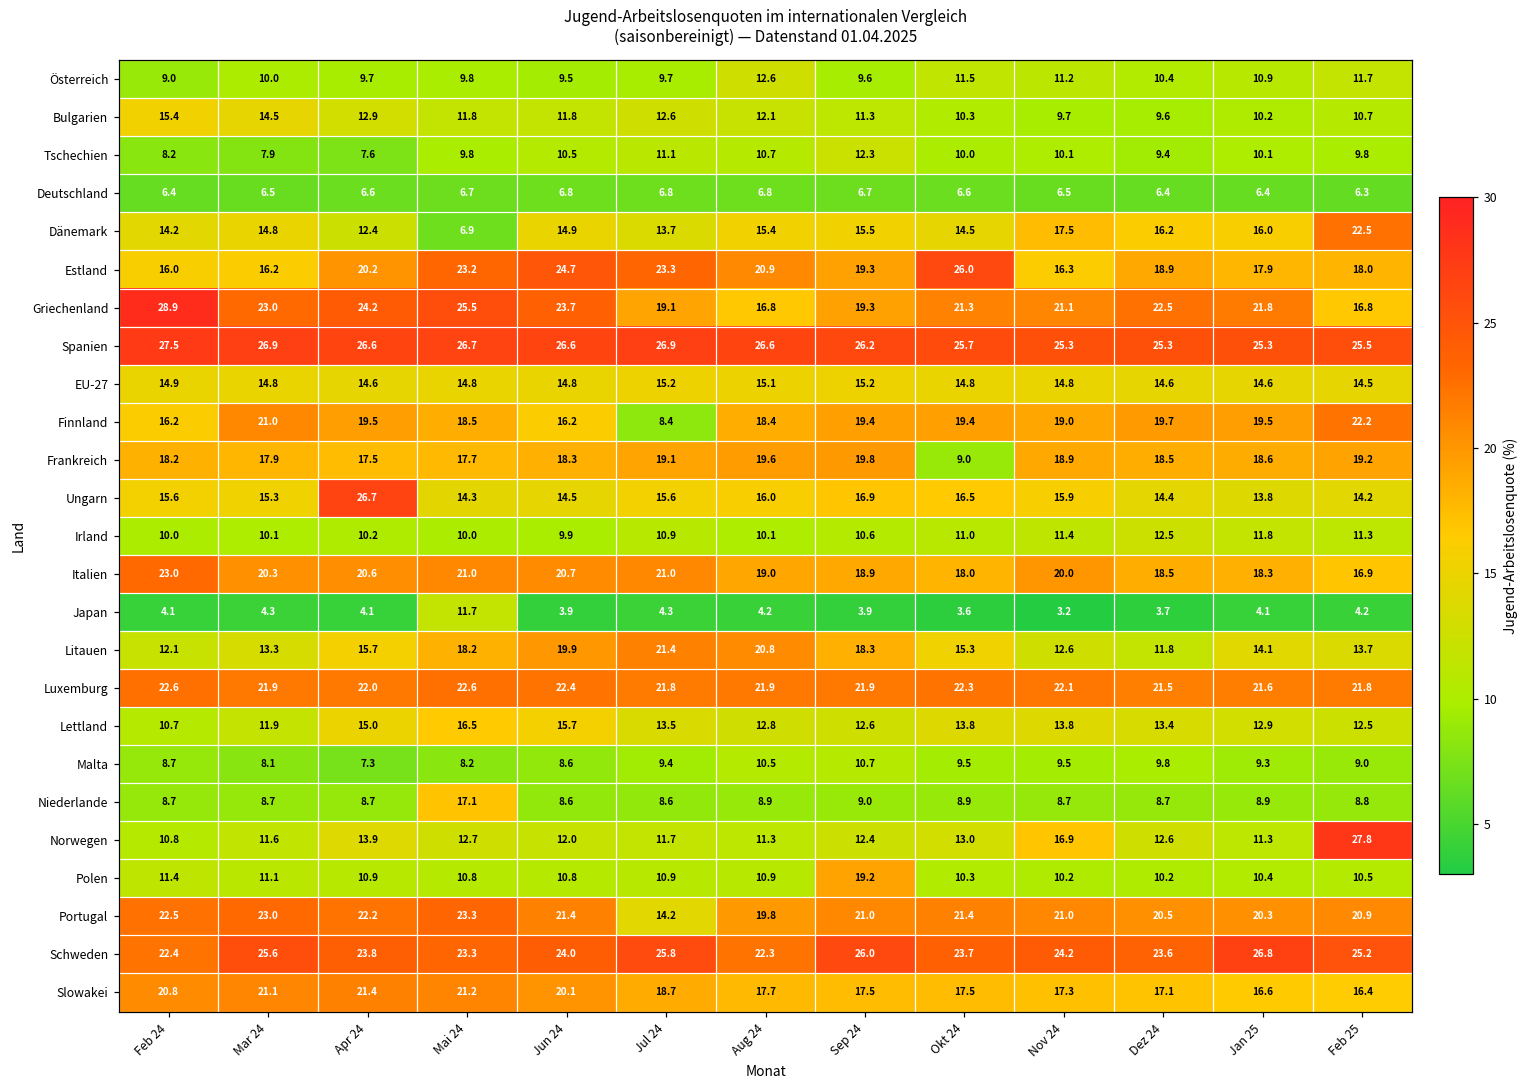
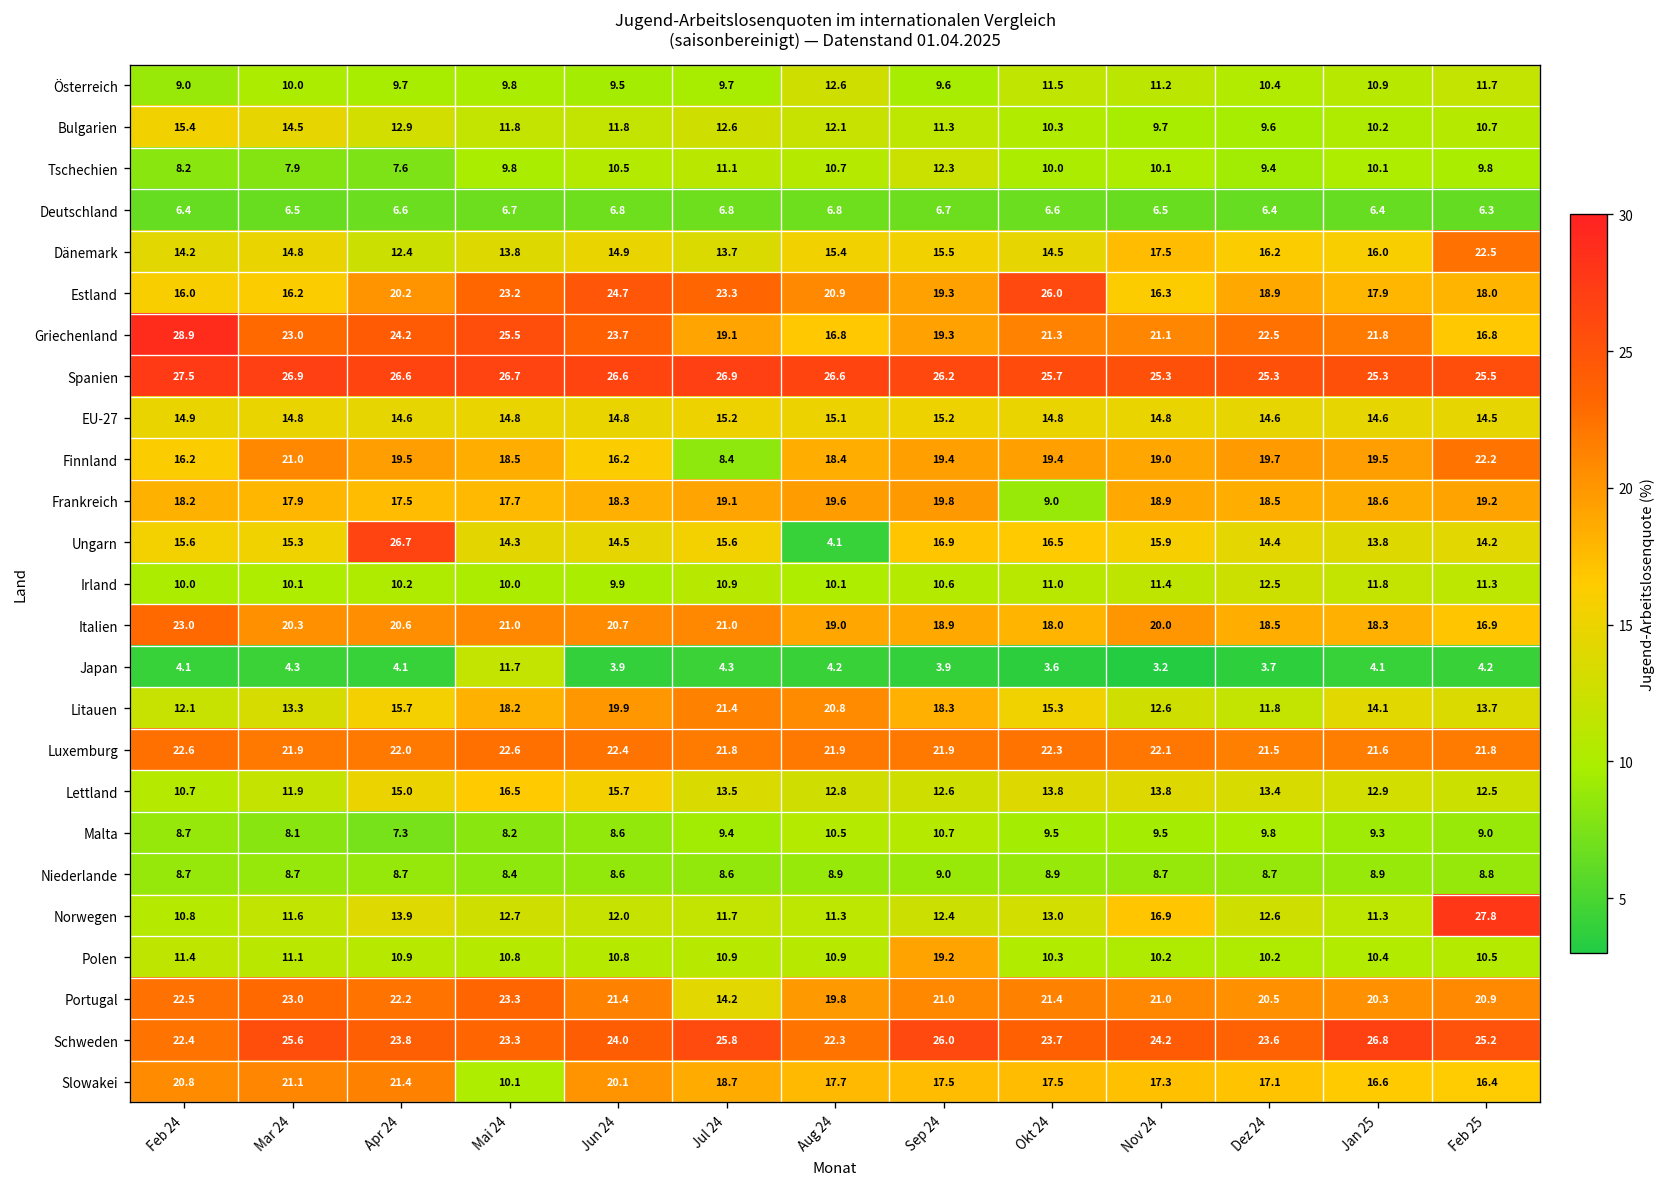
Dänemark, Mai 24: 6.9 -> 13.8
Ungarn, Aug 24: 16.0 -> 4.1
Niederlande, Mai 24: 17.1 -> 8.4
Slowakei, Mai 24: 21.2 -> 10.1
